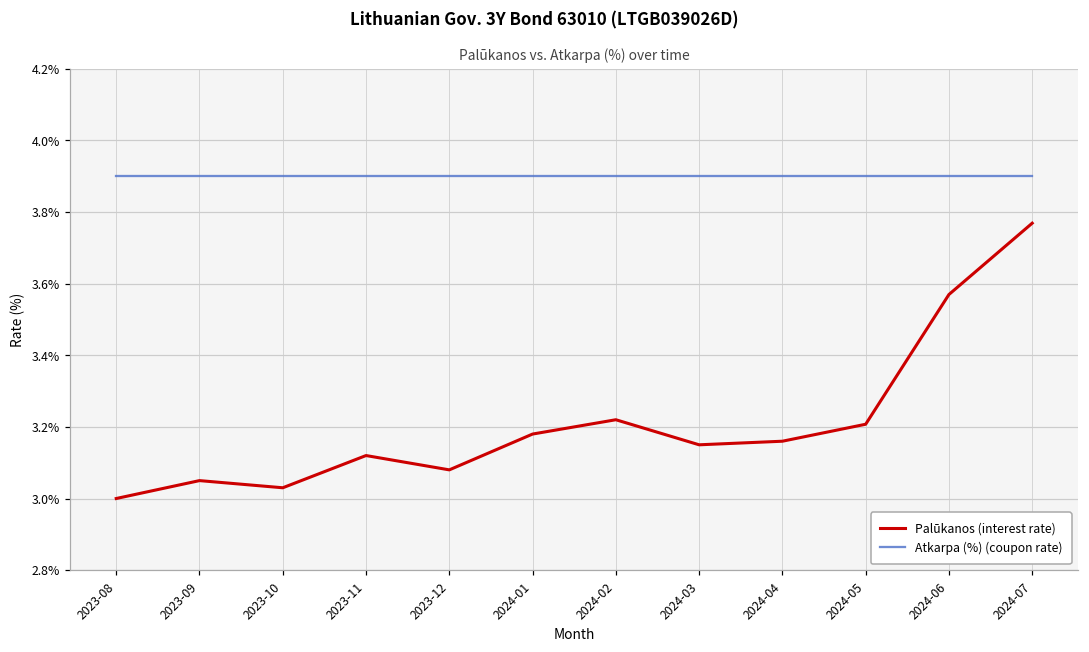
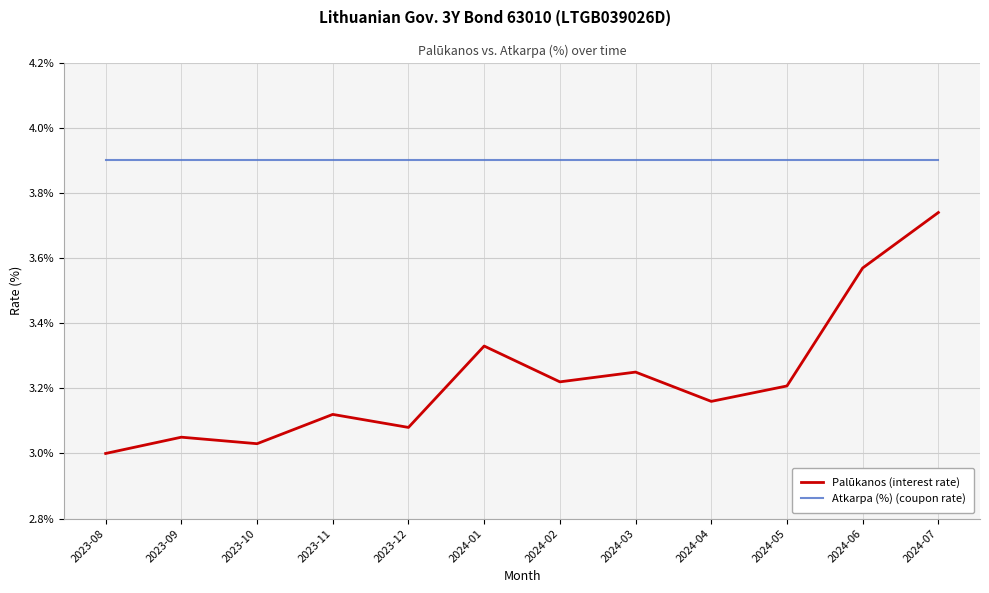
Palūkanos (interest rate), 2024-01: 3.18% -> 3.33%
Palūkanos (interest rate), 2024-03: 3.15% -> 3.25%
Palūkanos (interest rate), 2024-07: 3.77% -> 3.74%
